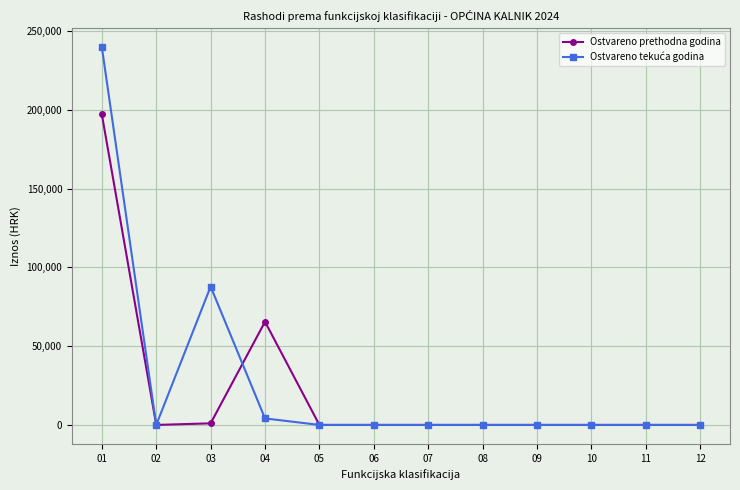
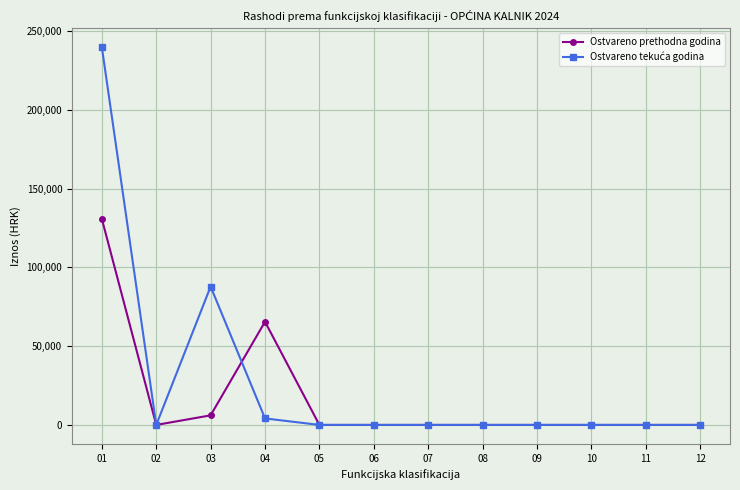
Ostvareno prethodna godina, 01: 197,000 -> 131,000
Ostvareno prethodna godina, 03: 1,000 -> 6,000
